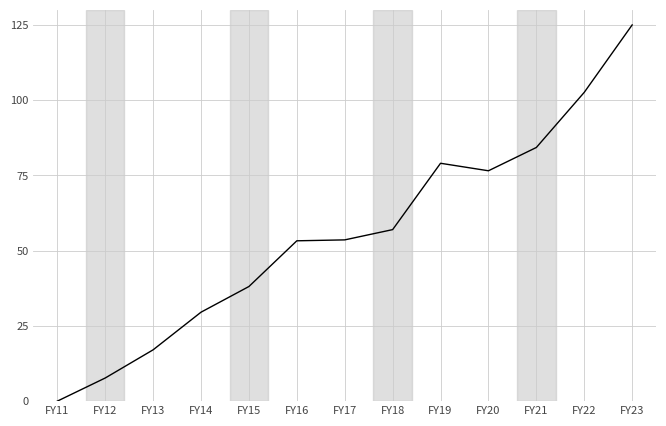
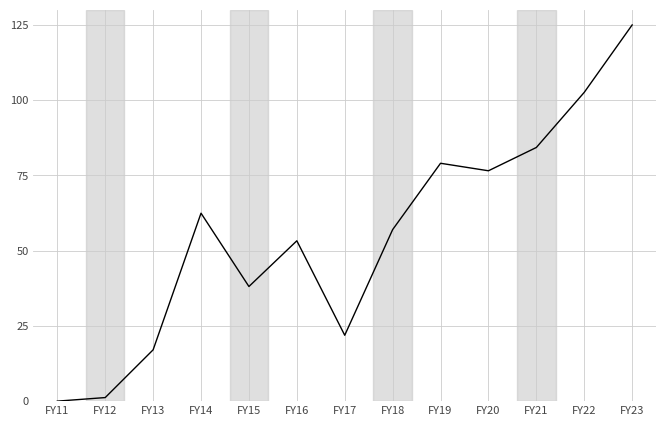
FY12: 8 -> 1
FY14: 30 -> 62
FY17: 54 -> 22
